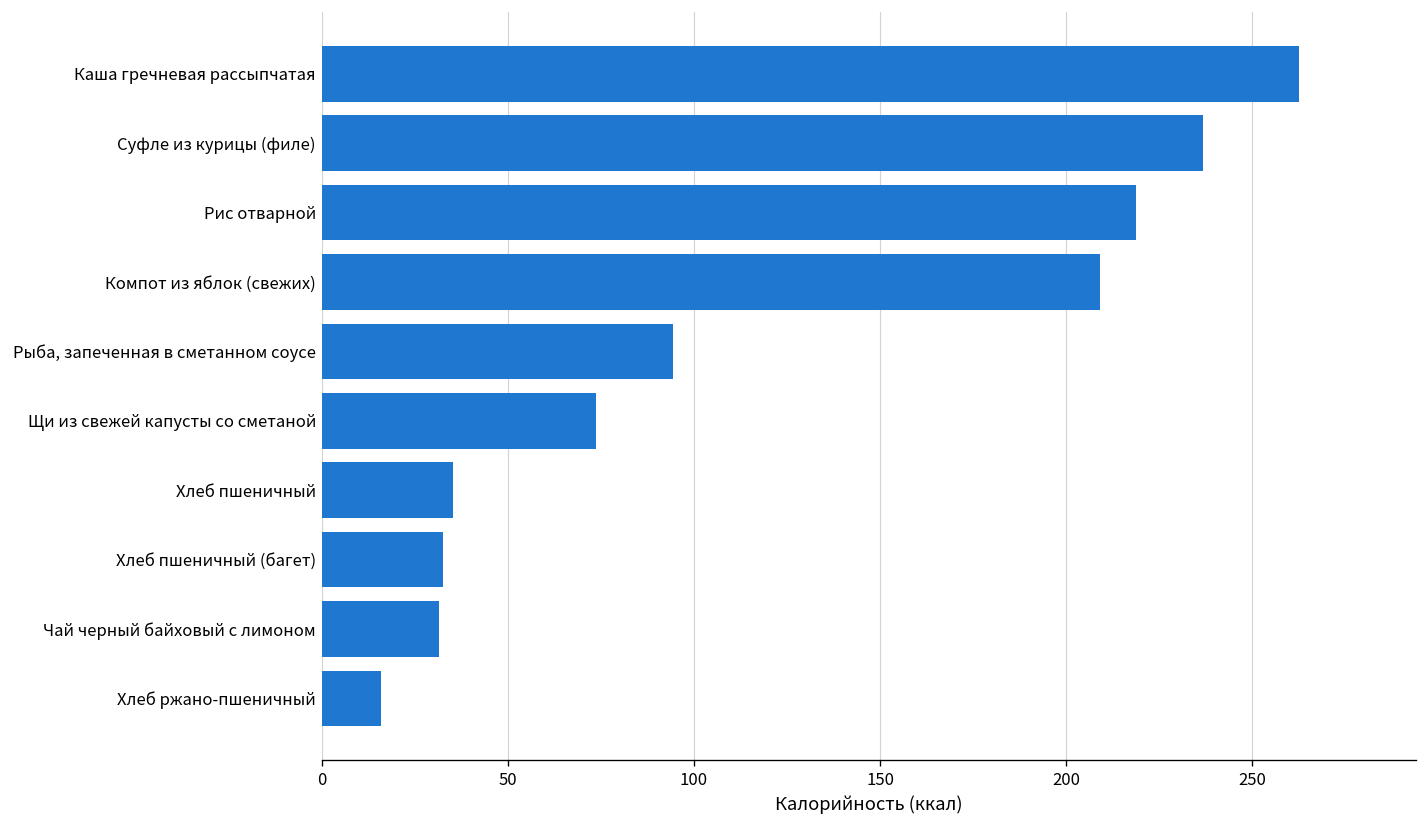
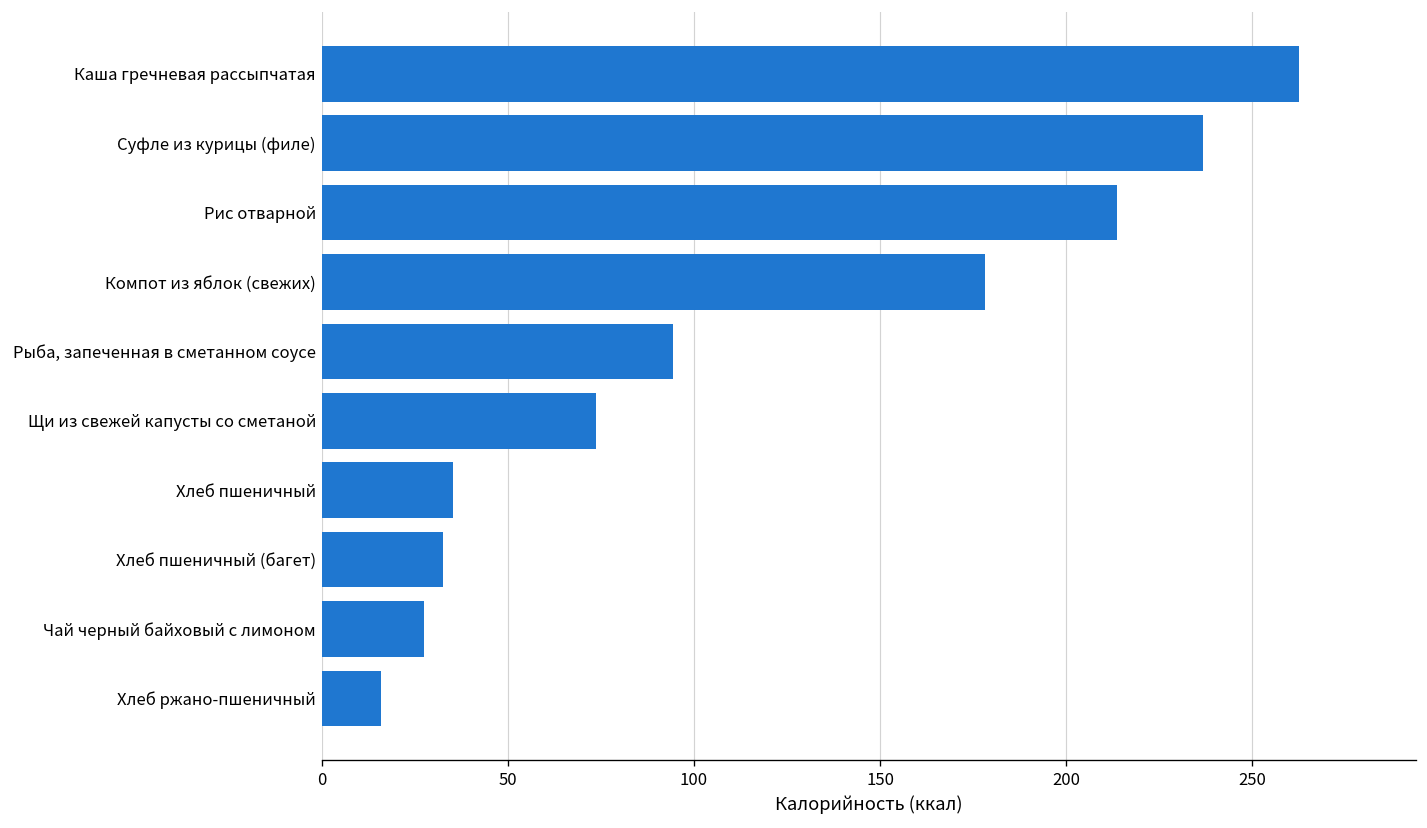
Рис отварной: 219 -> 214
Компот из яблок (свежих): 209 -> 178
Чай черный байховый с лимоном: 32 -> 28
